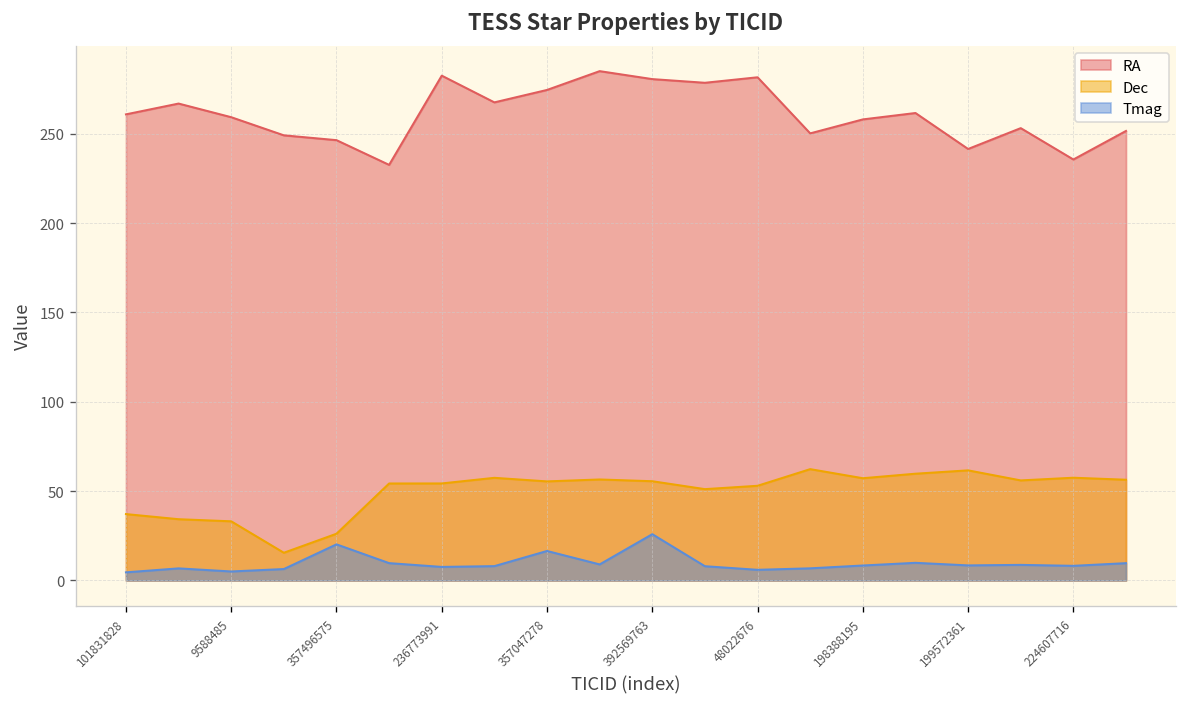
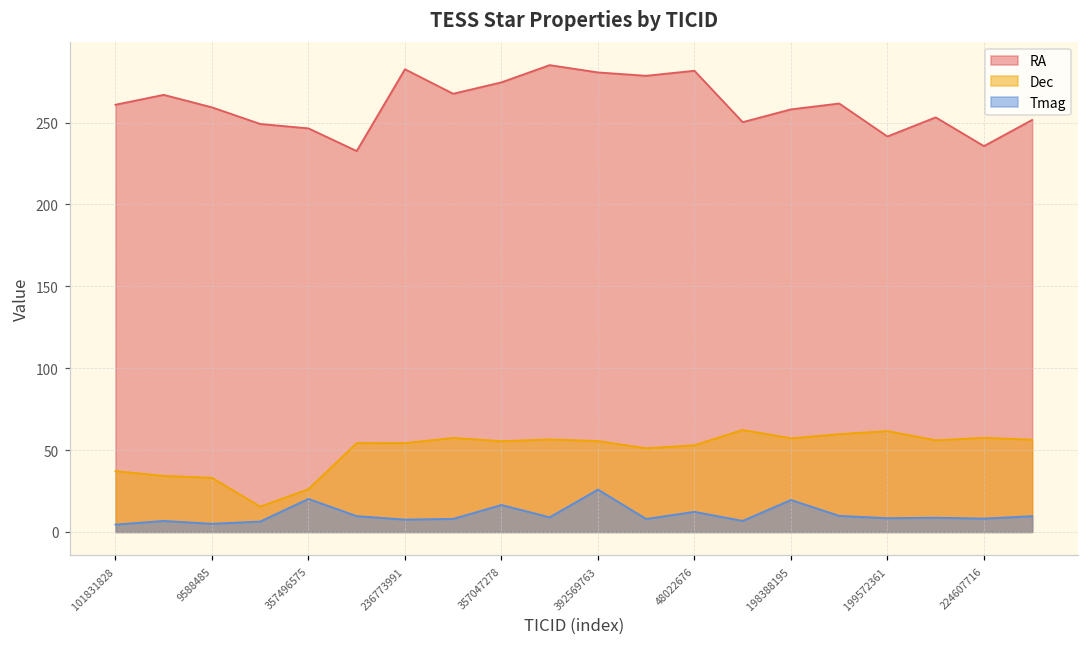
Tmag, 48022676: 6 -> 12
Tmag, 198388195: 8 -> 20
